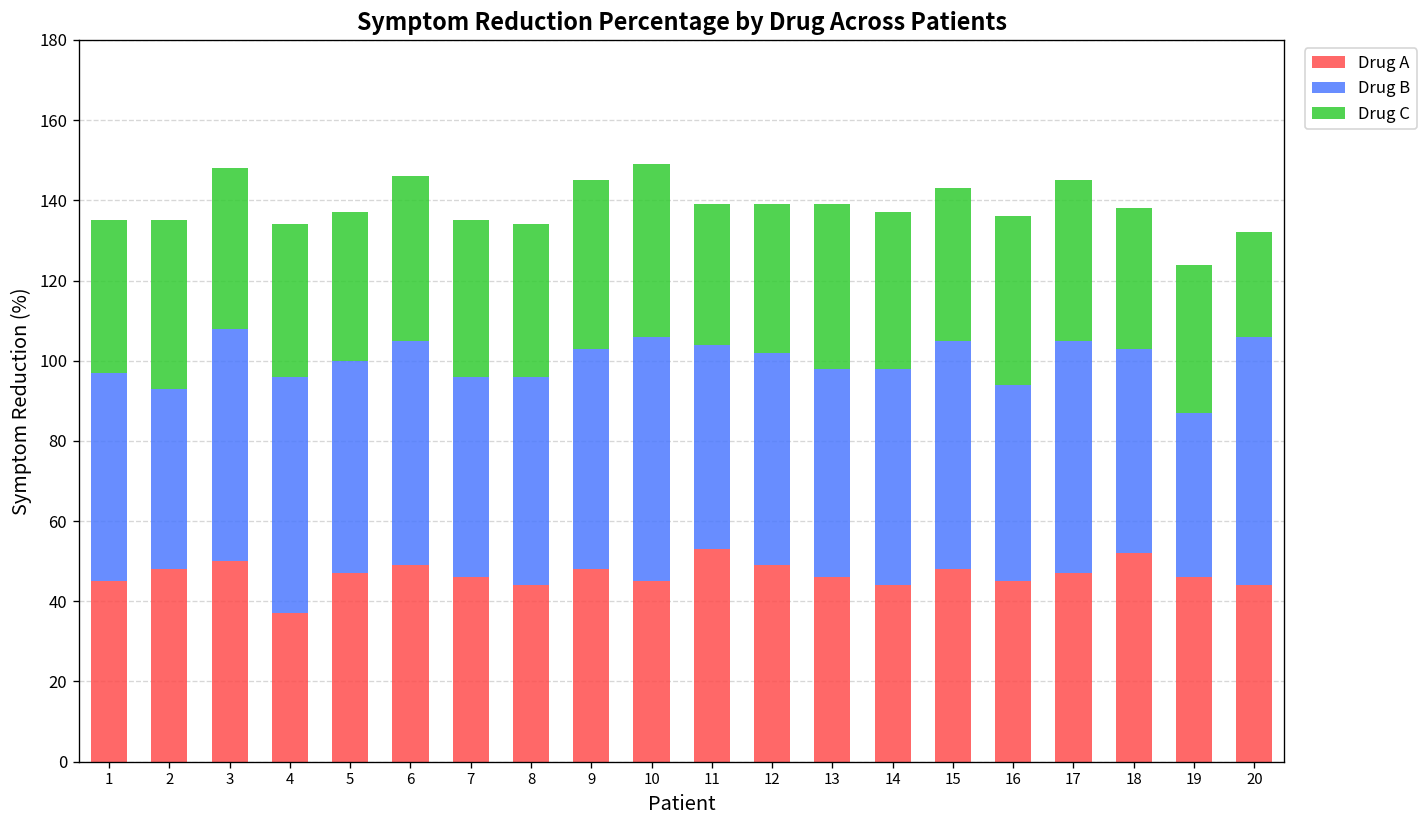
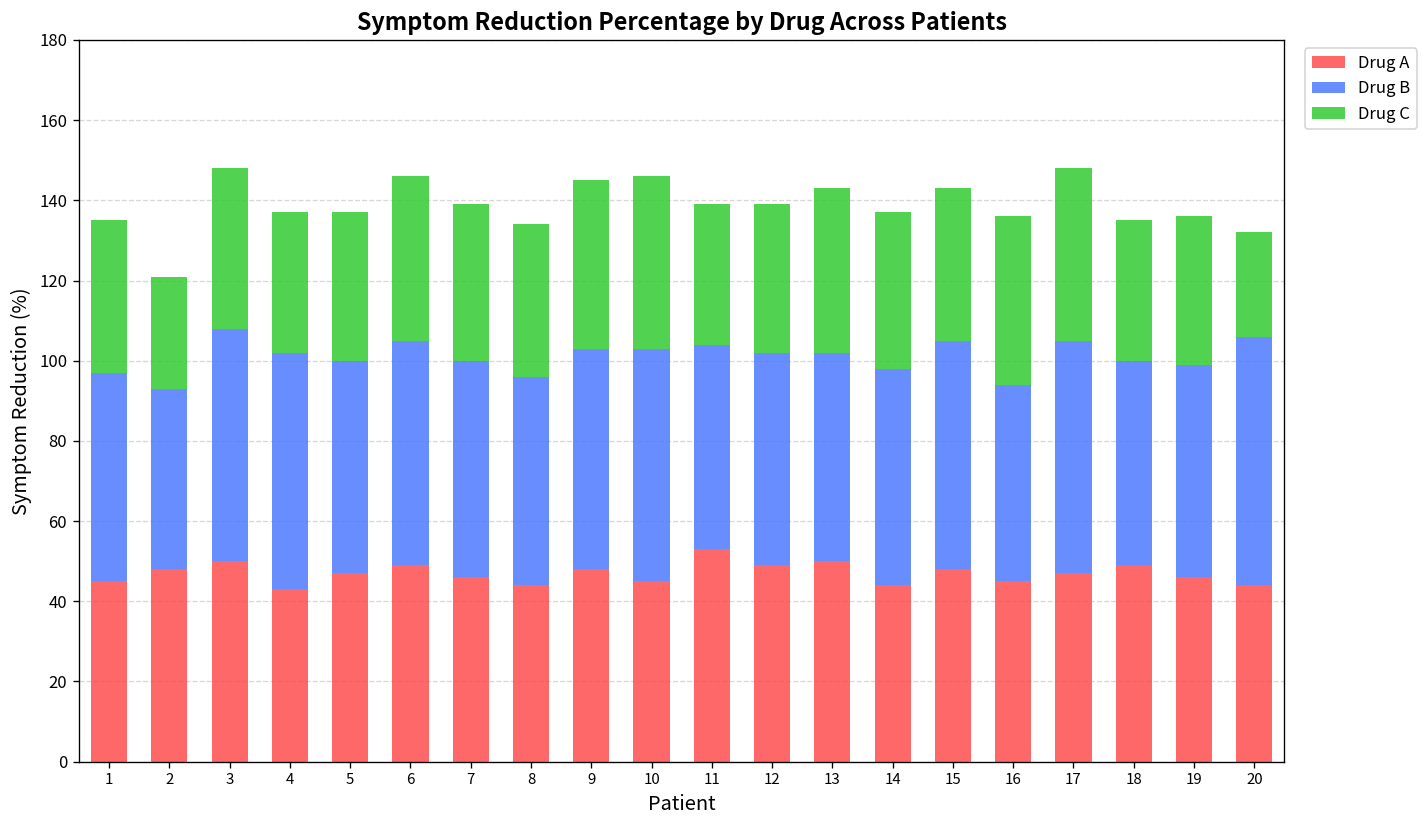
Drug C, 2: 42 -> 28
Drug A, 4: 37 -> 43
Drug C, 4: 38 -> 35
Drug B, 7: 50 -> 54
Drug B, 10: 61 -> 58
Drug A, 13: 46 -> 50
Drug C, 17: 40 -> 43
Drug A, 18: 52 -> 49
Drug B, 19: 41 -> 53
